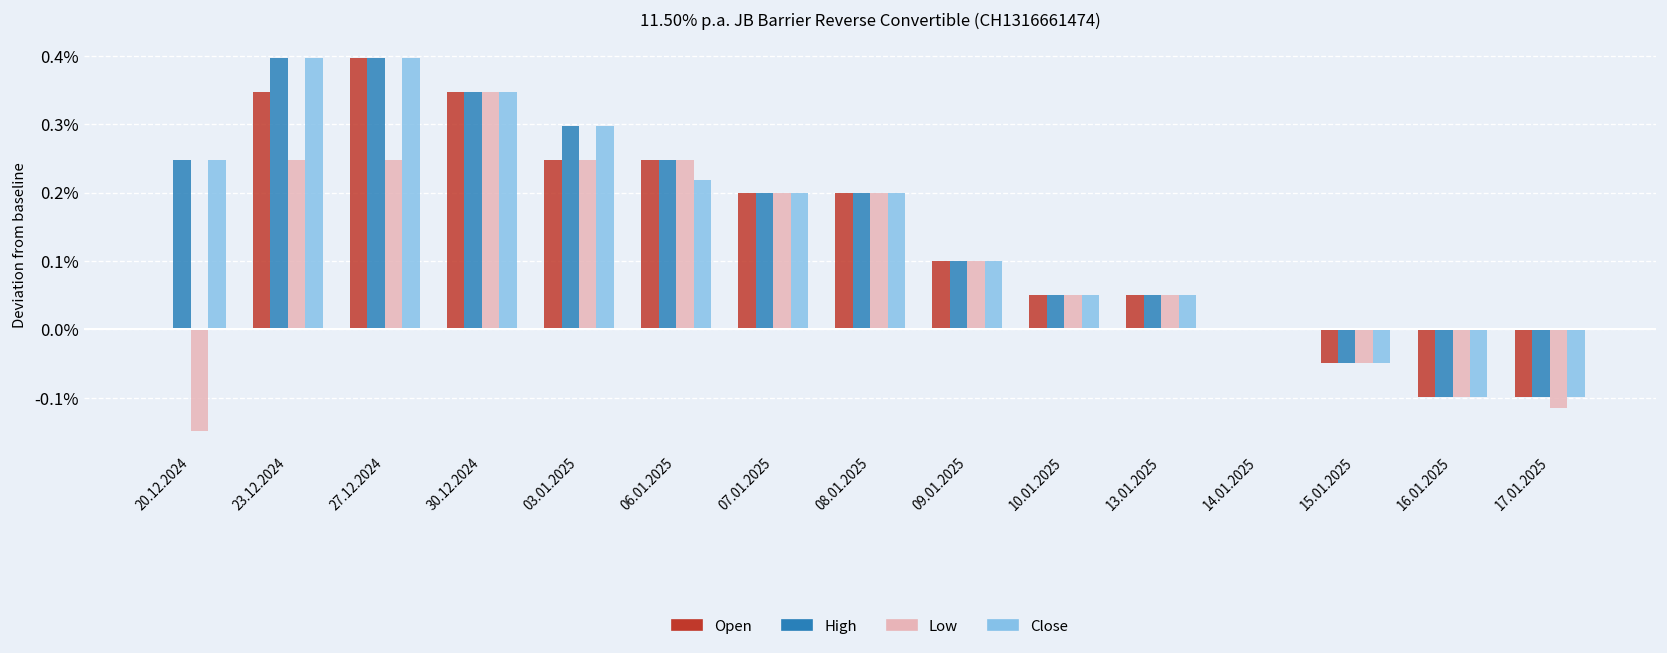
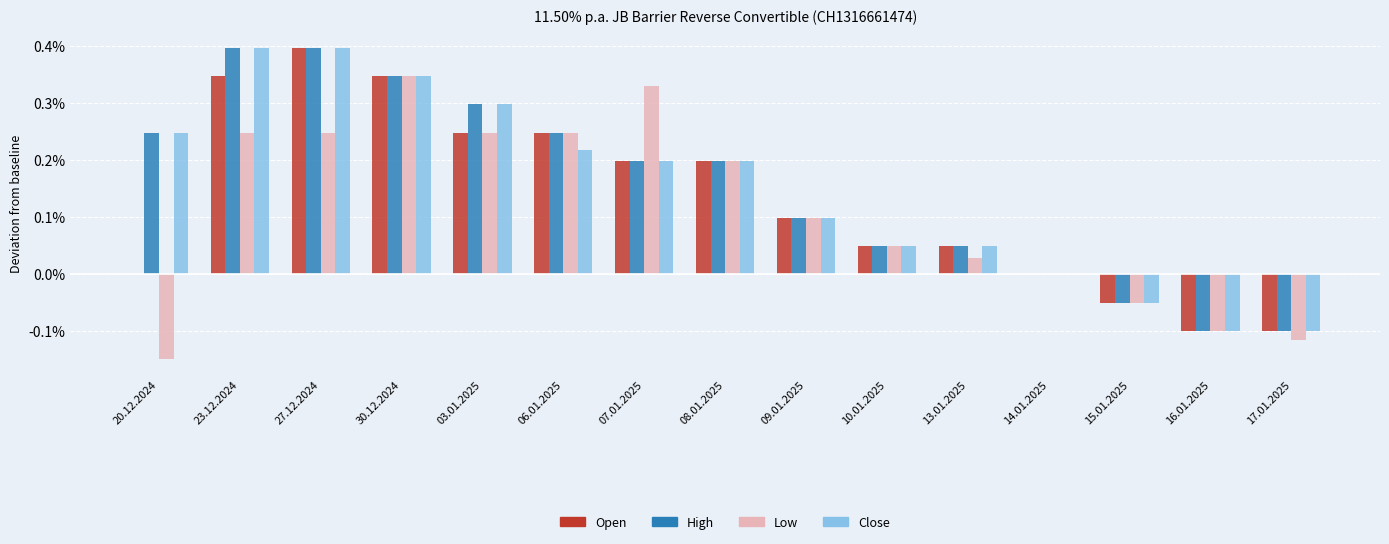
Low, 07.01.2025: 0.20% -> 0.33%
Low, 13.01.2025: 0.05% -> 0.03%
